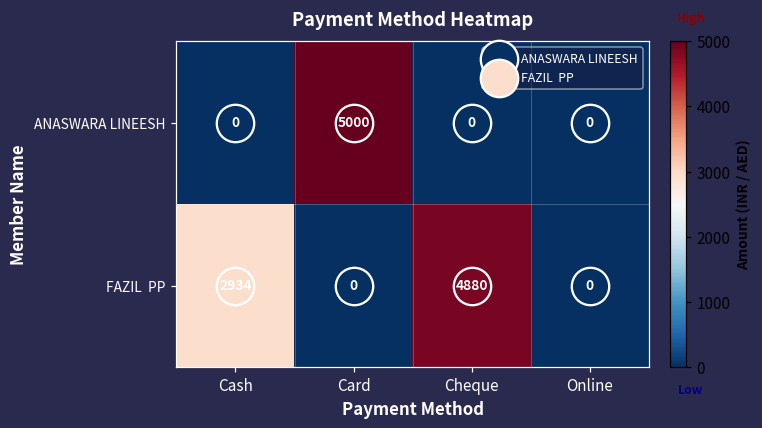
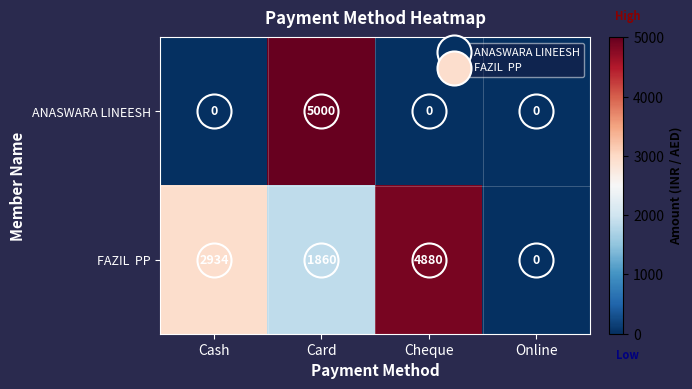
FAZIL PP, Card: 0 -> 1860
